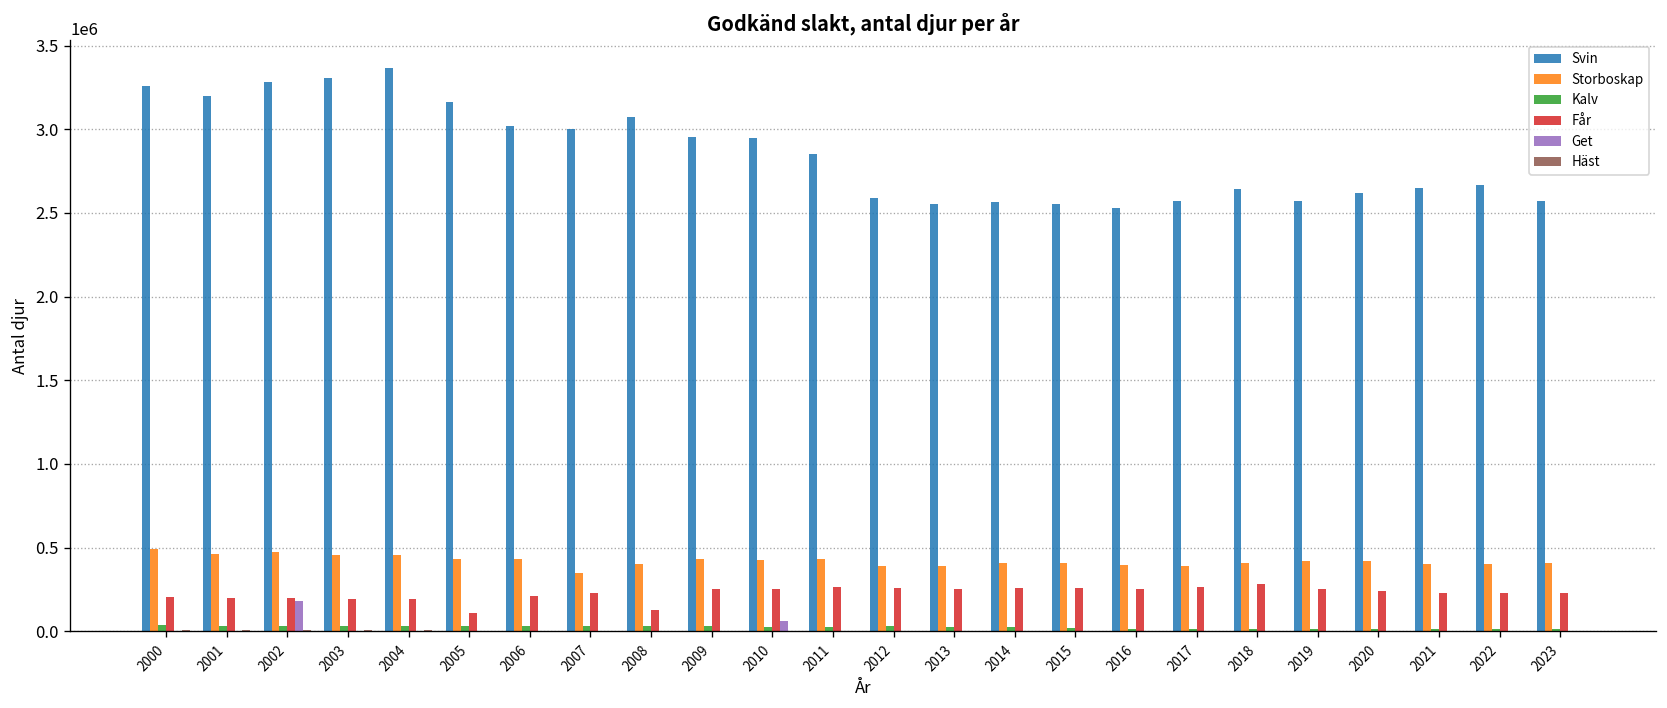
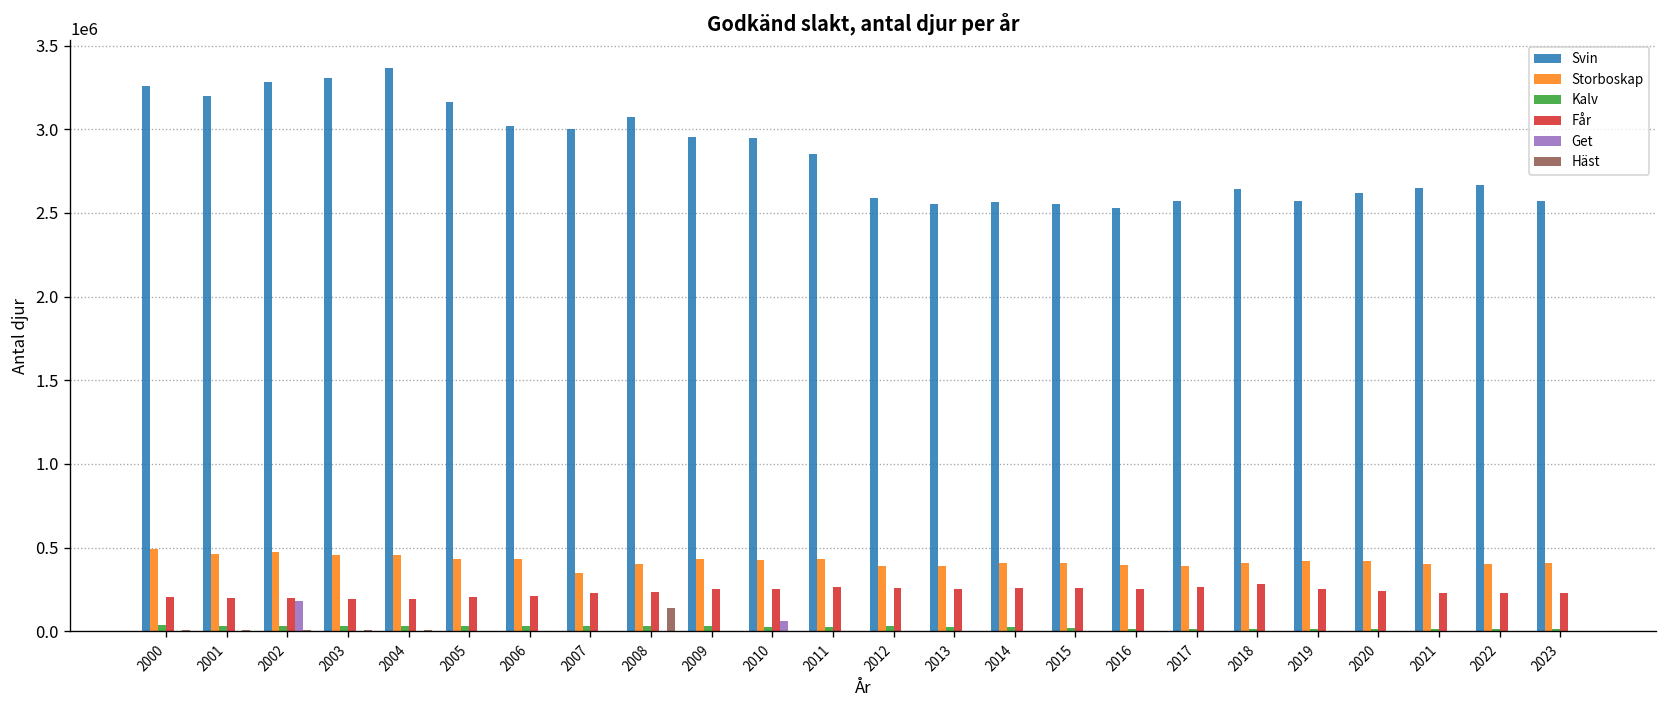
Får, 2005: 110000 -> 210000
Får, 2008: 130000 -> 240000
Häst, 2008: 0 -> 140000
